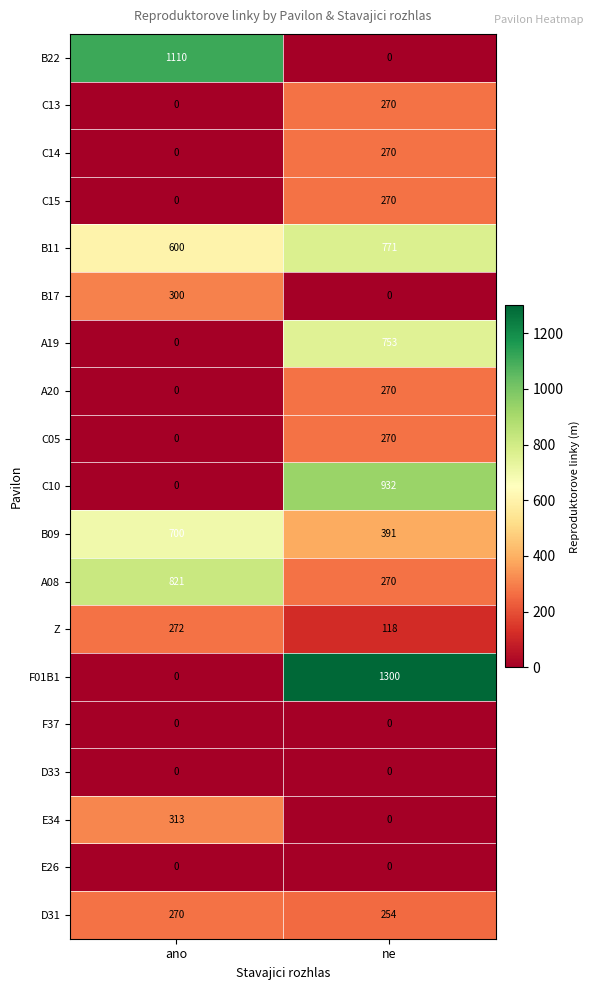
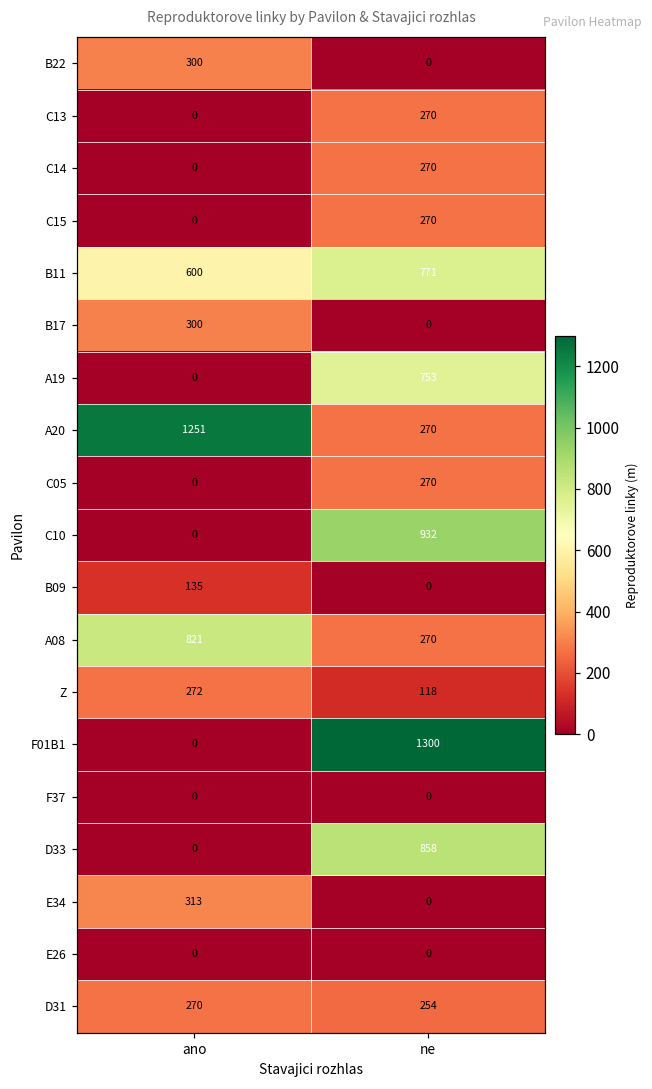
B22, ano: 1110 -> 300
A20, ano: 0 -> 1251
B09, ano: 700 -> 135
B09, ne: 391 -> 0
D33, ne: 0 -> 858
